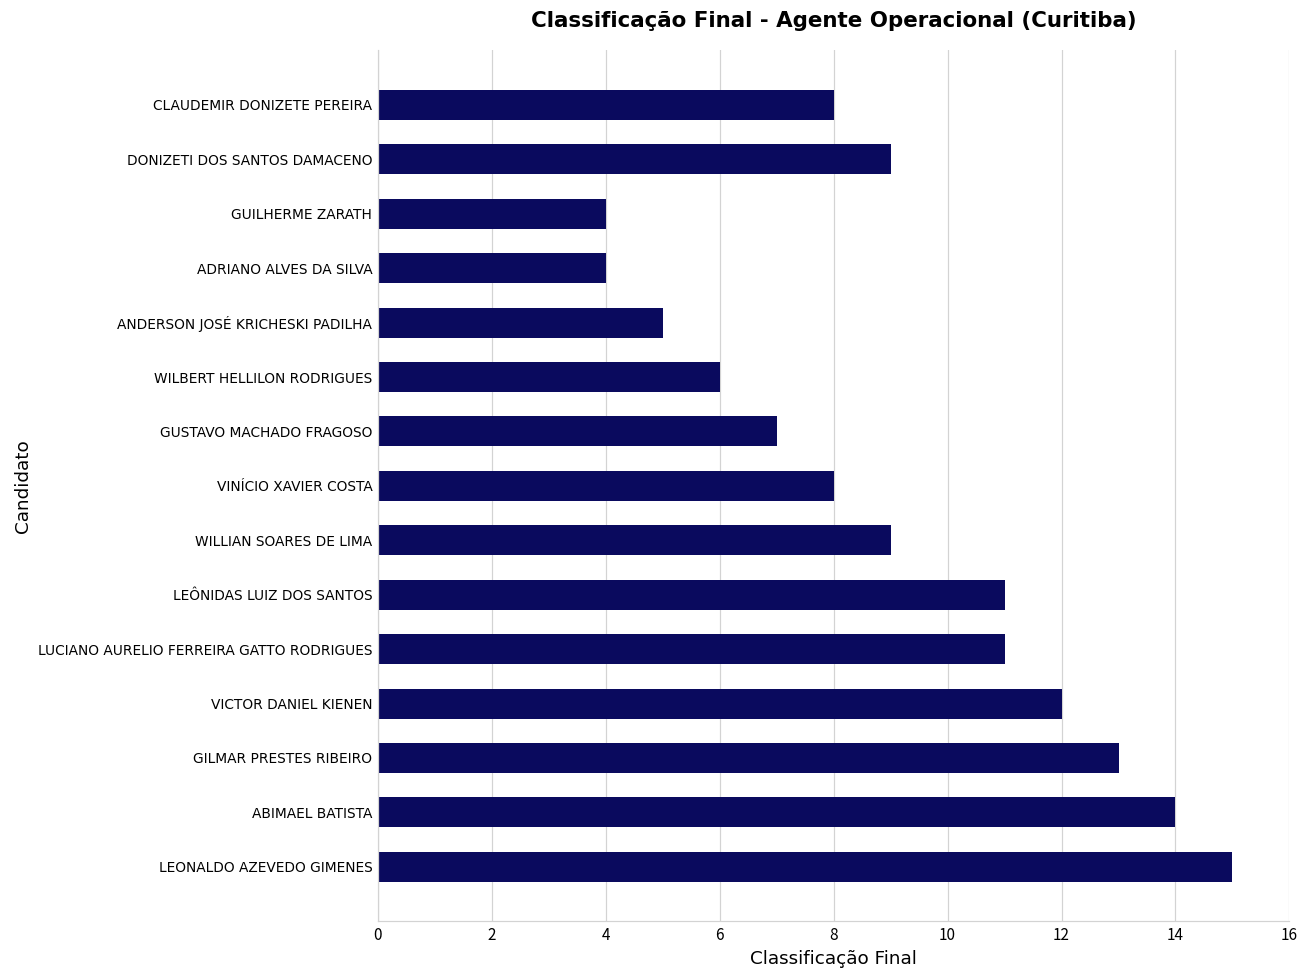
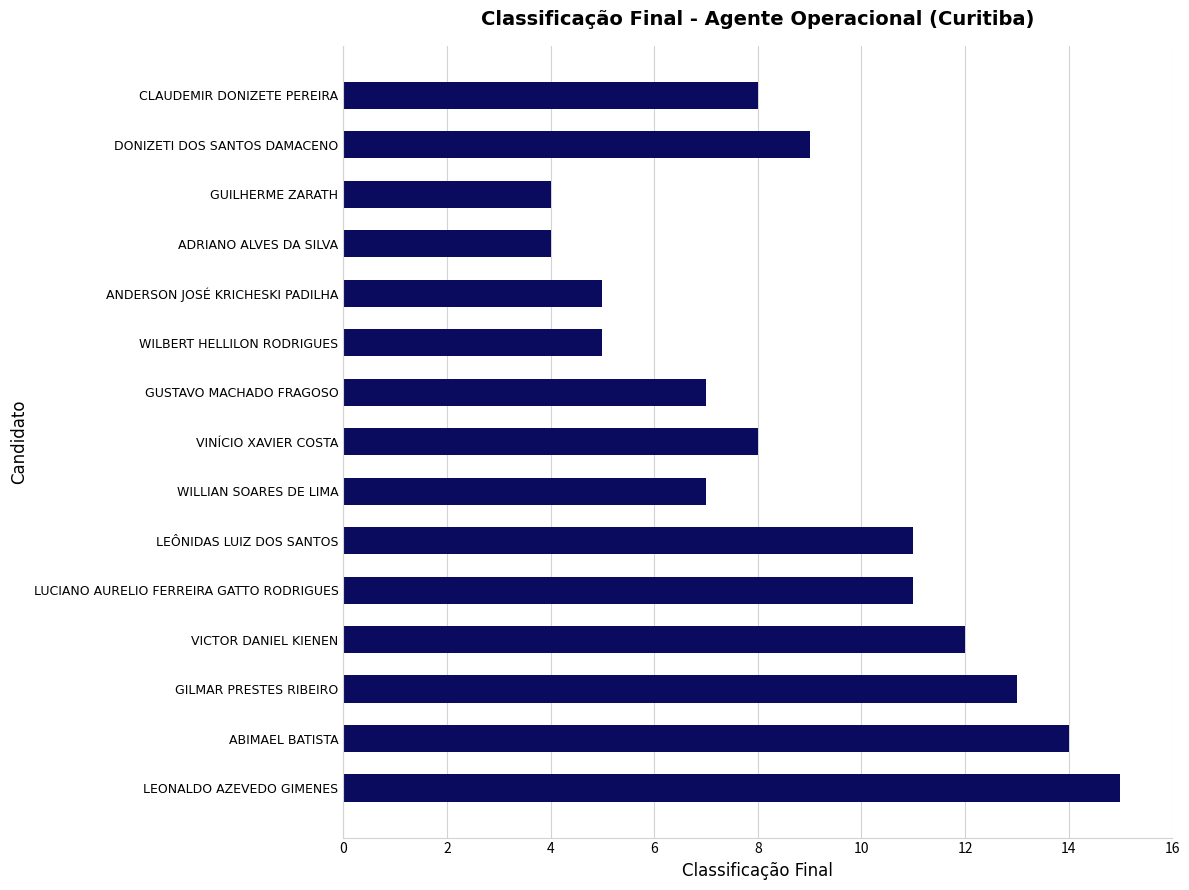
WILBERT HELLILON RODRIGUES: 6 -> 5
WILLIAN SOARES DE LIMA: 9 -> 7
